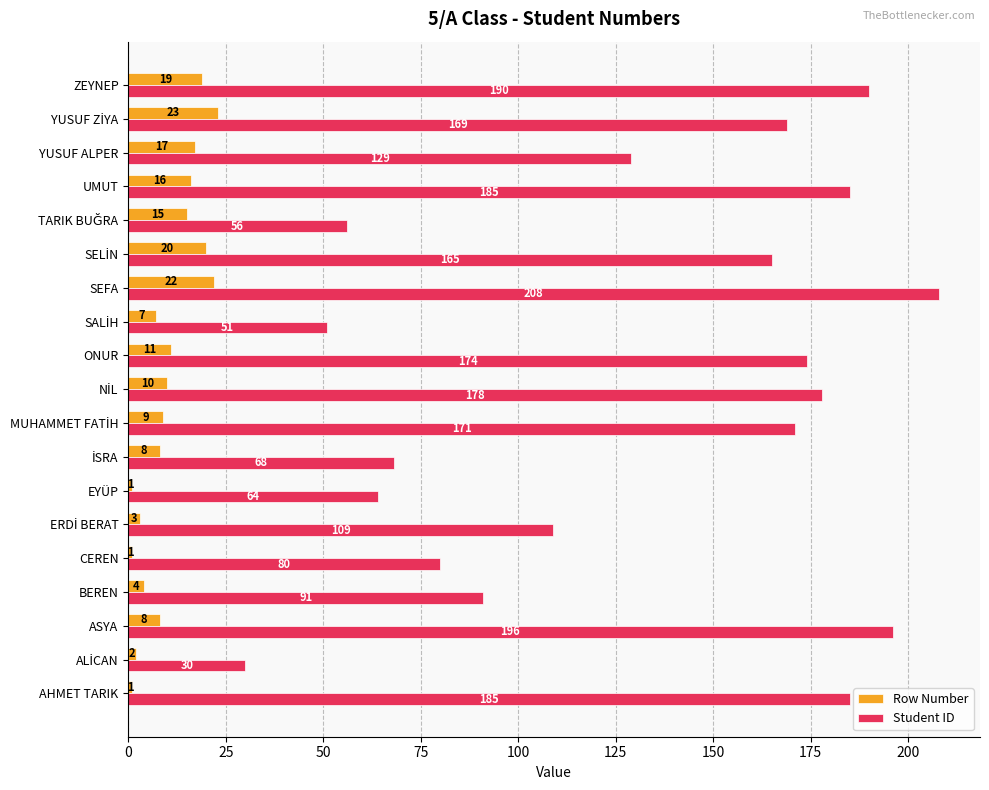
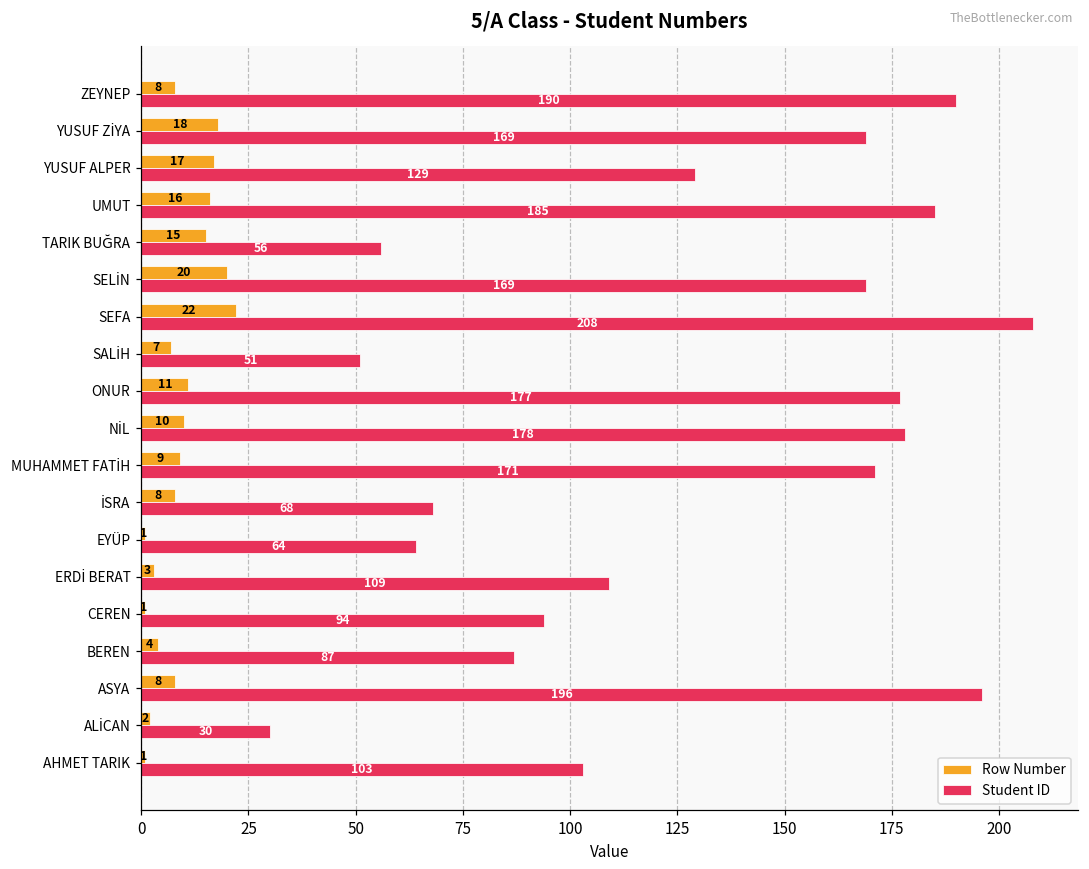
Row Number, ZEYNEP: 19 -> 8
Row Number, YUSUF ZİYA: 23 -> 18
Student ID, SELİN: 165 -> 169
Student ID, ONUR: 174 -> 177
Student ID, CEREN: 80 -> 94
Student ID, BEREN: 91 -> 87
Student ID, AHMET TARIK: 185 -> 103
